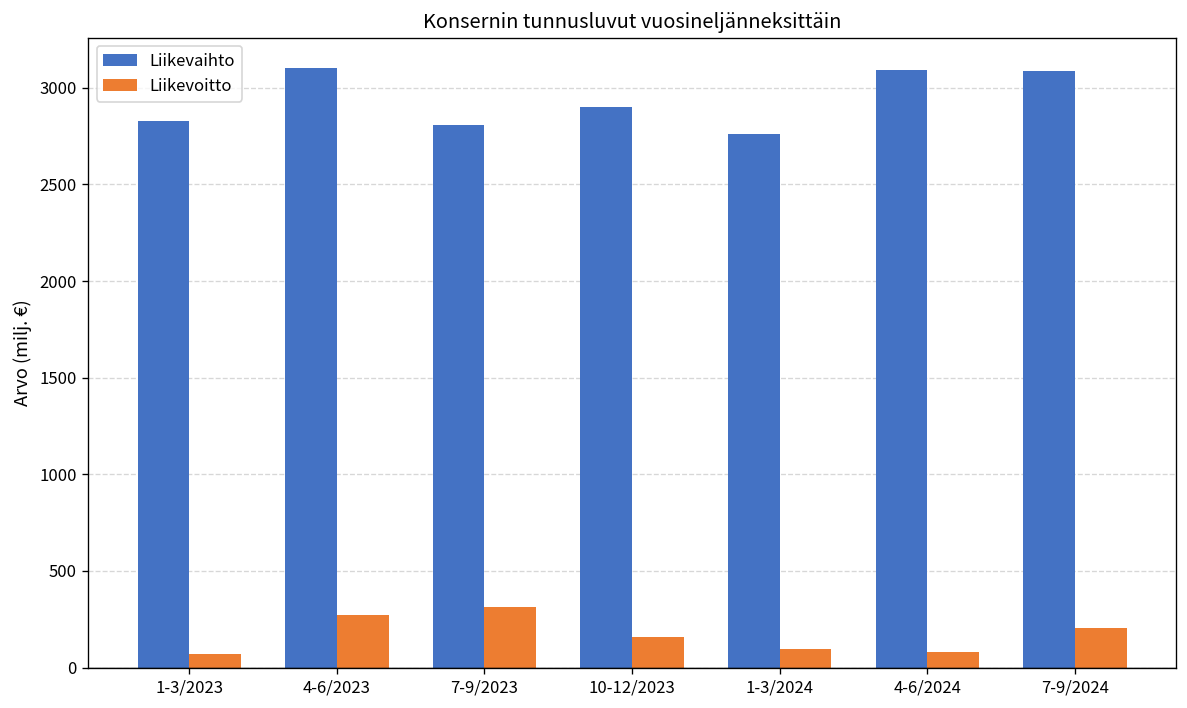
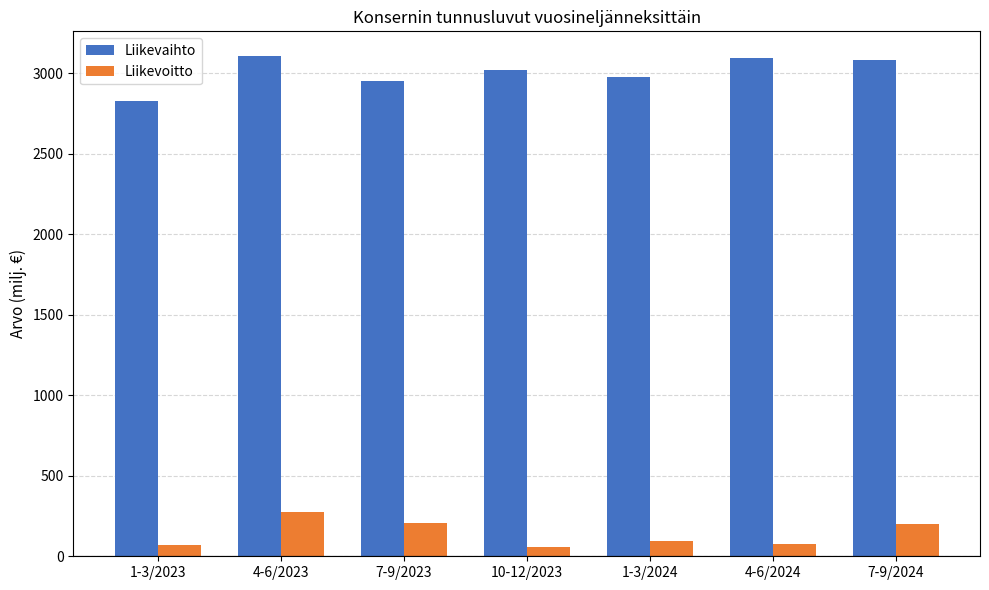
Liikevaihto, 7-9/2023: 2810 -> 2950
Liikevoitto, 7-9/2023: 310 -> 210
Liikevaihto, 10-12/2023: 2900 -> 3020
Liikevoitto, 10-12/2023: 160 -> 60
Liikevaihto, 1-3/2024: 2760 -> 2980
